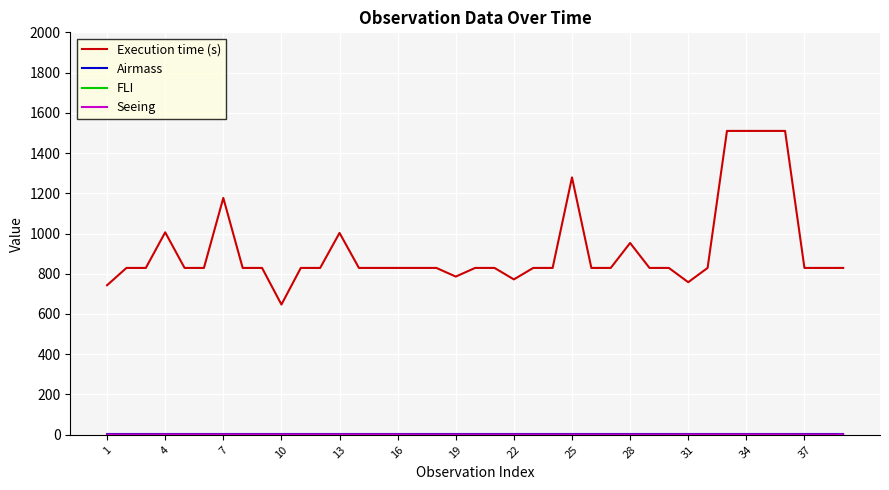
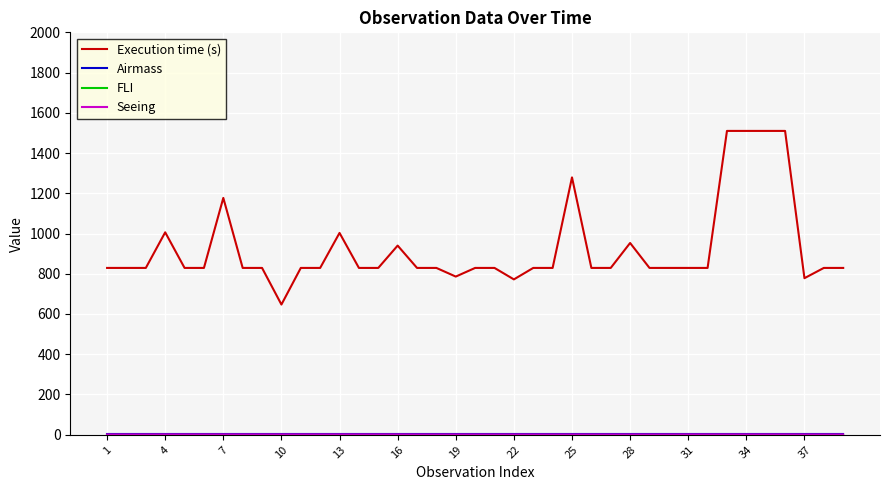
Execution time (s), 1: 740 -> 830
Execution time (s), 16: 830 -> 940
Execution time (s), 31: 760 -> 830
Execution time (s), 37: 830 -> 780
